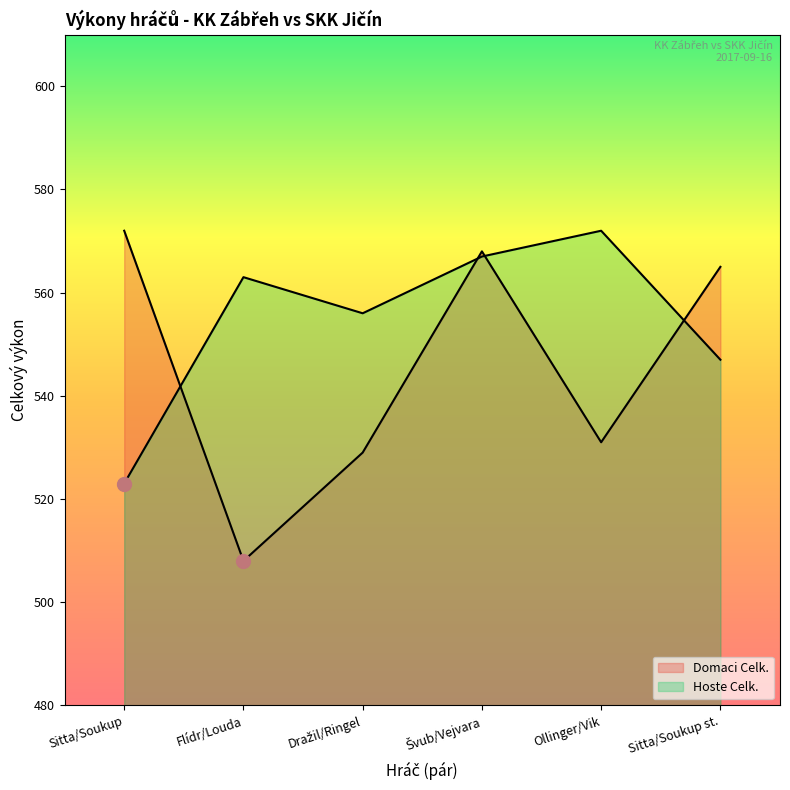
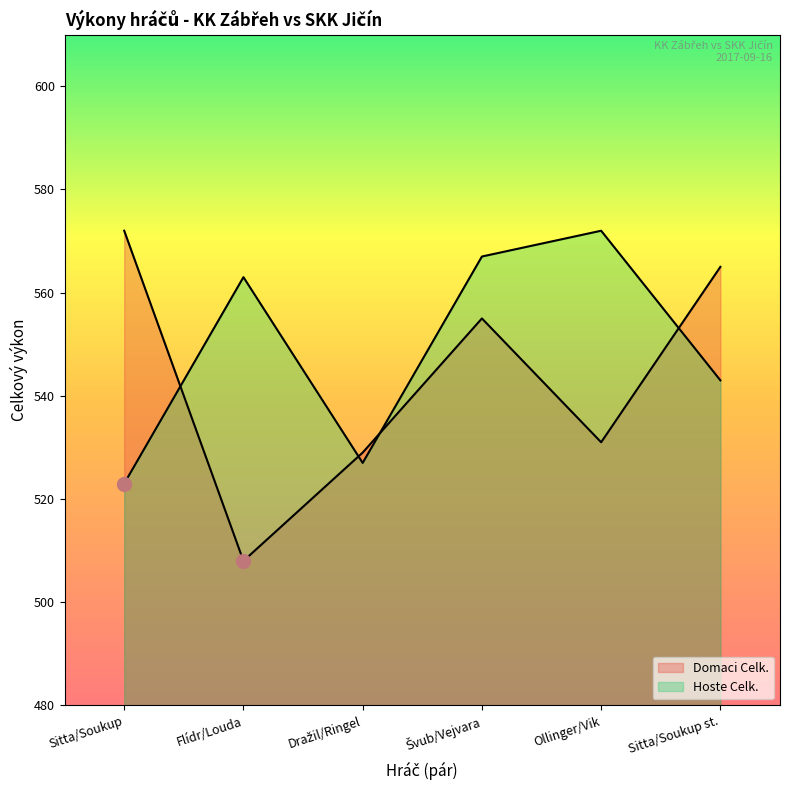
Hoste Celk., Dražil/Ringel: 556 -> 527
Domaci Celk., Švub/Vejvara: 568 -> 555
Hoste Celk., Sitta/Soukup st.: 547 -> 543
